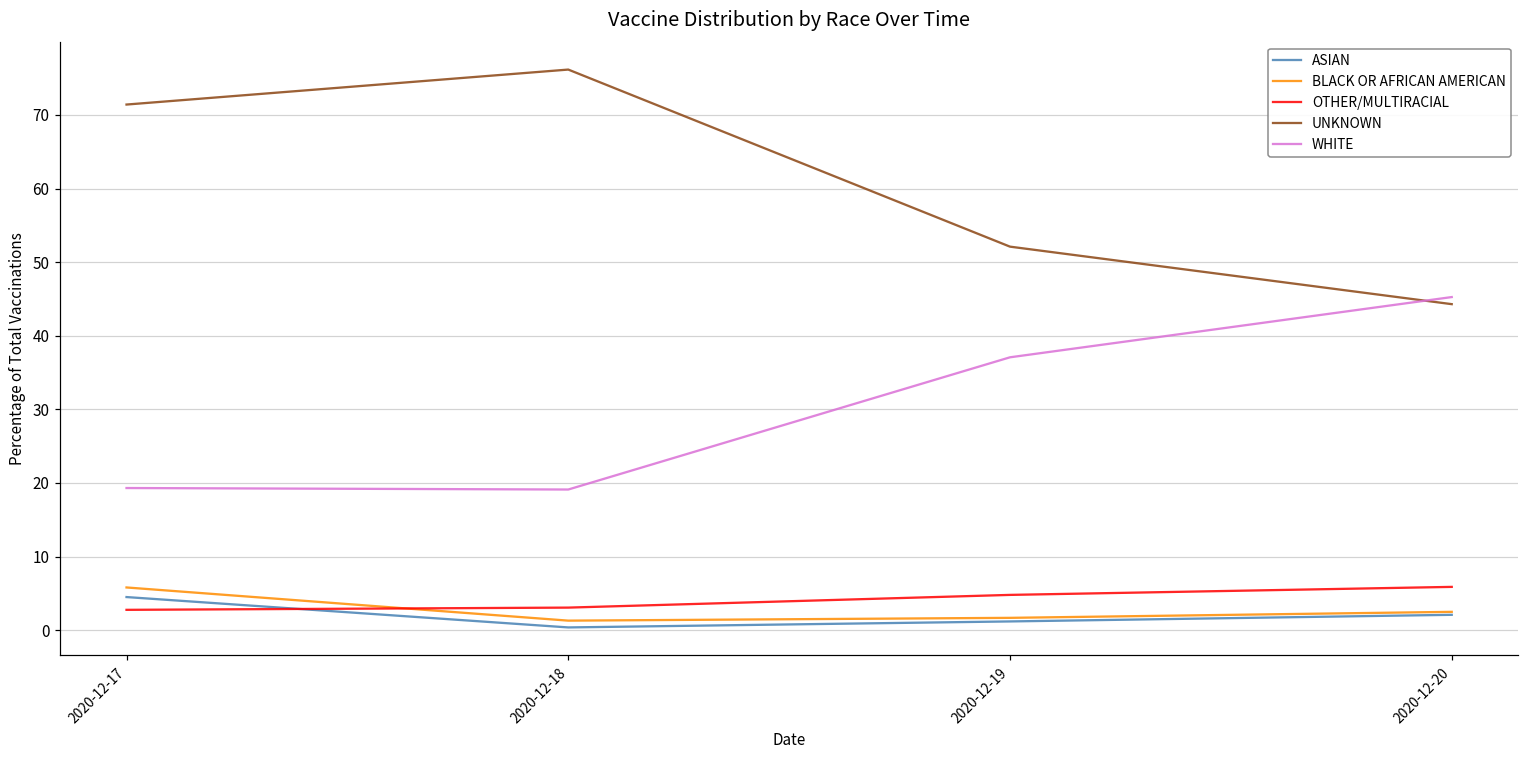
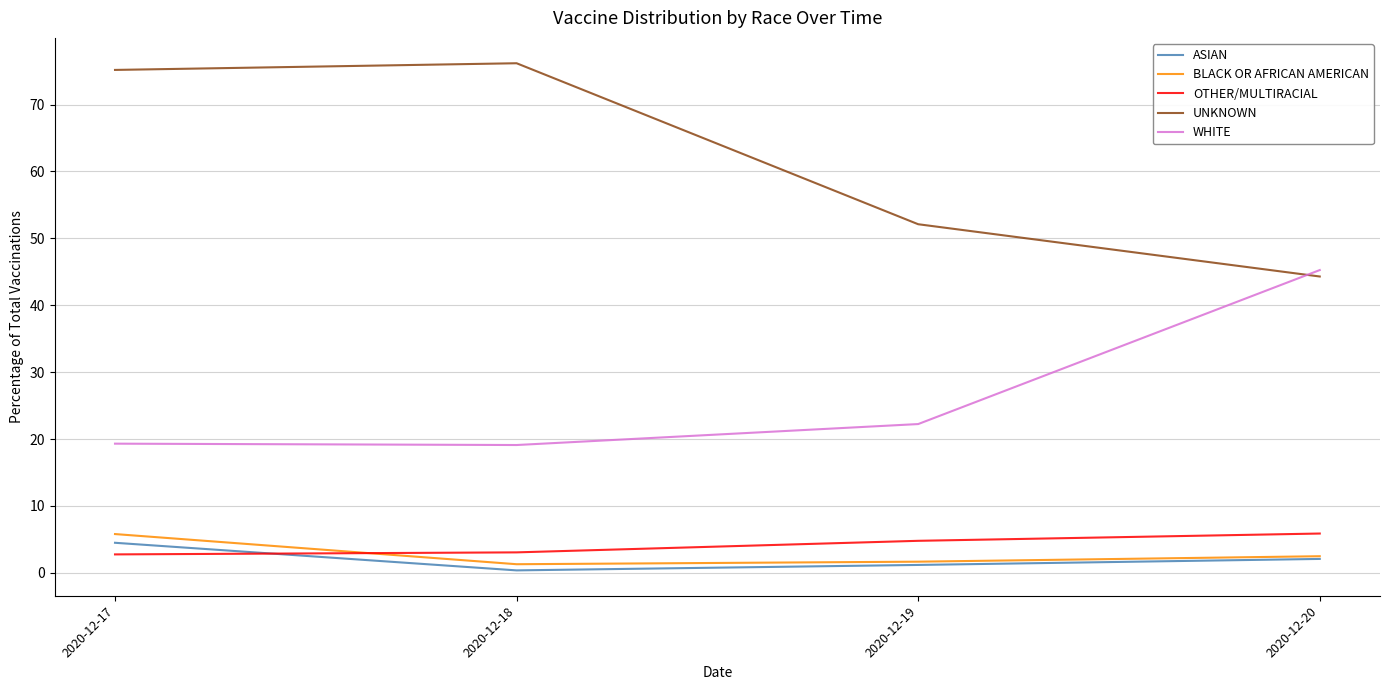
UNKNOWN, 2020-12-17: 71 -> 75
WHITE, 2020-12-19: 37 -> 22
